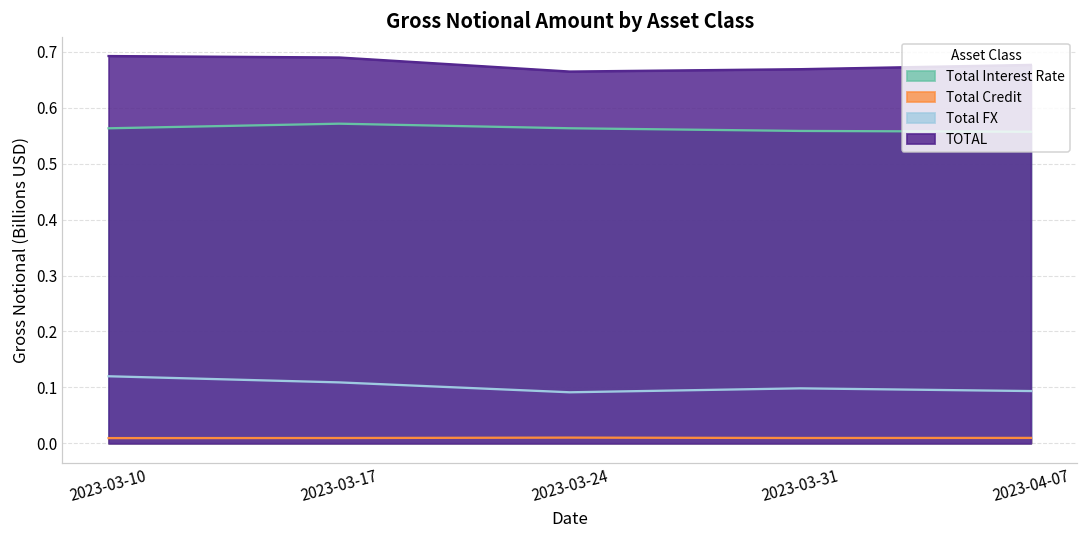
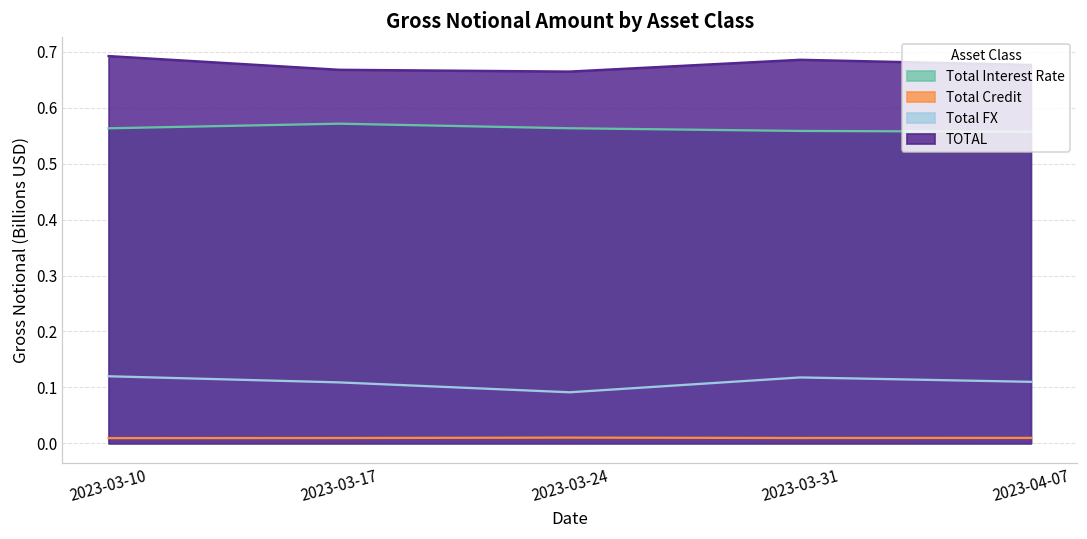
TOTAL, 2023-03-17: 0.69 -> 0.67
Total FX, 2023-03-31: 0.10 -> 0.12
TOTAL, 2023-03-31: 0.67 -> 0.69
Total FX, 2023-04-07: 0.09 -> 0.11
